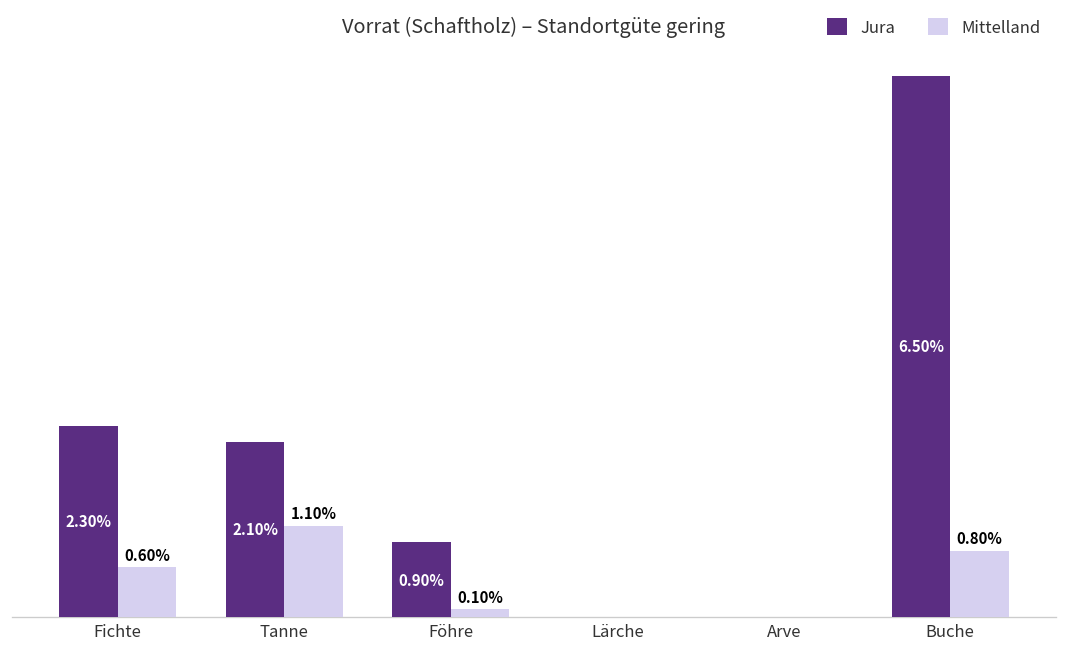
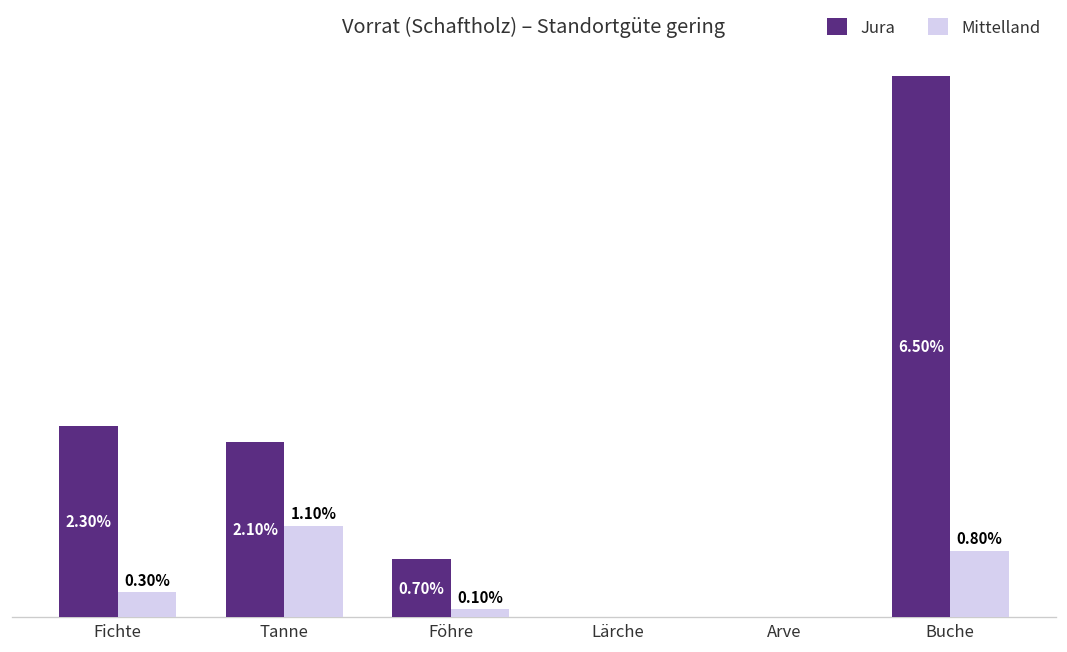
Mittelland, Fichte: 0.60% -> 0.30%
Jura, Föhre: 0.90% -> 0.70%
